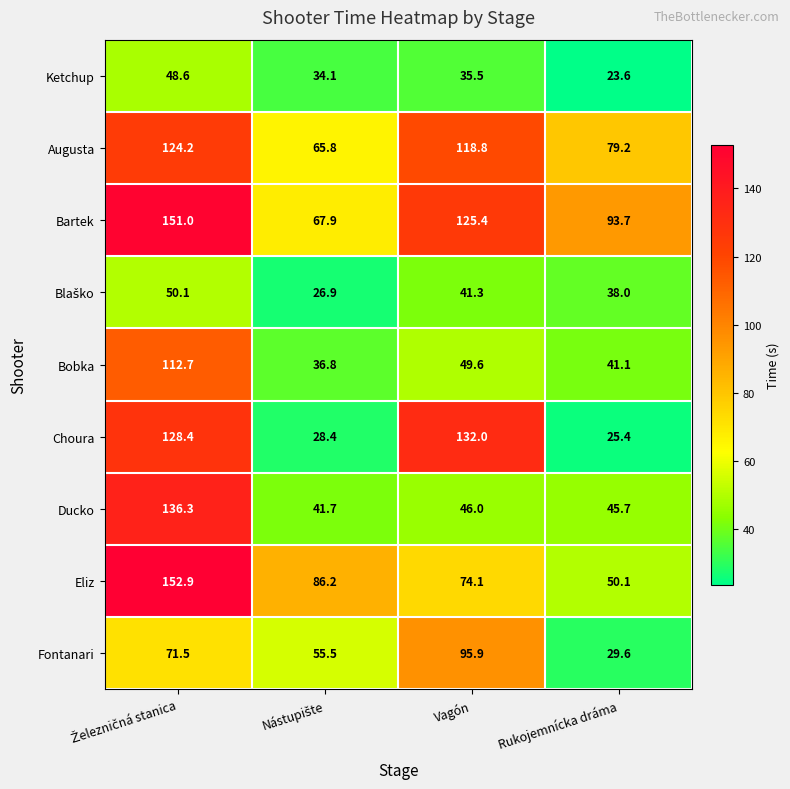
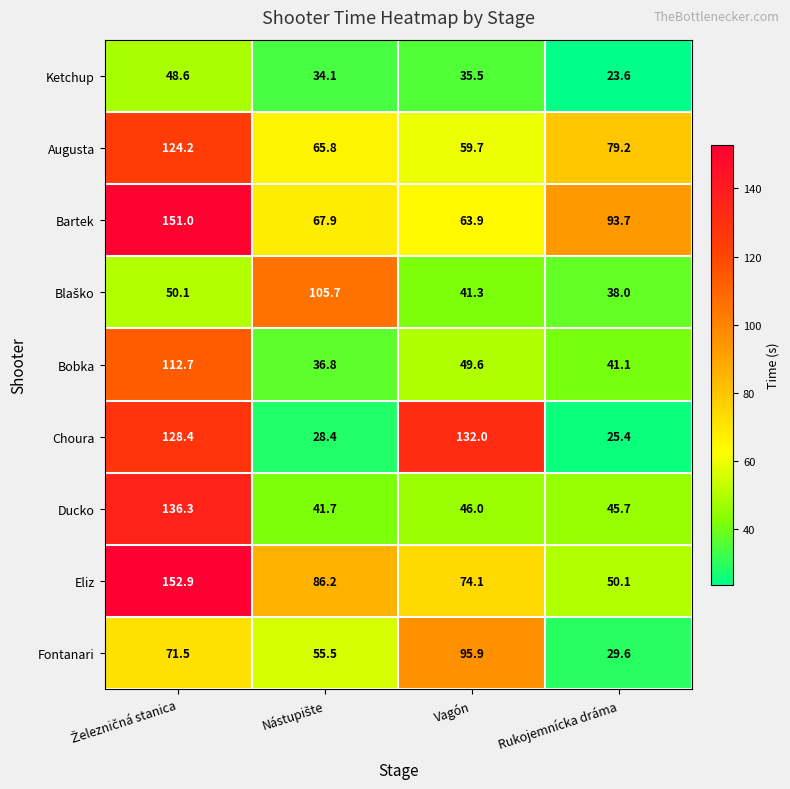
Augusta, Vagón: 118.8 -> 59.7
Bartek, Vagón: 125.4 -> 63.9
Blaško, Nástupište: 26.9 -> 105.7
